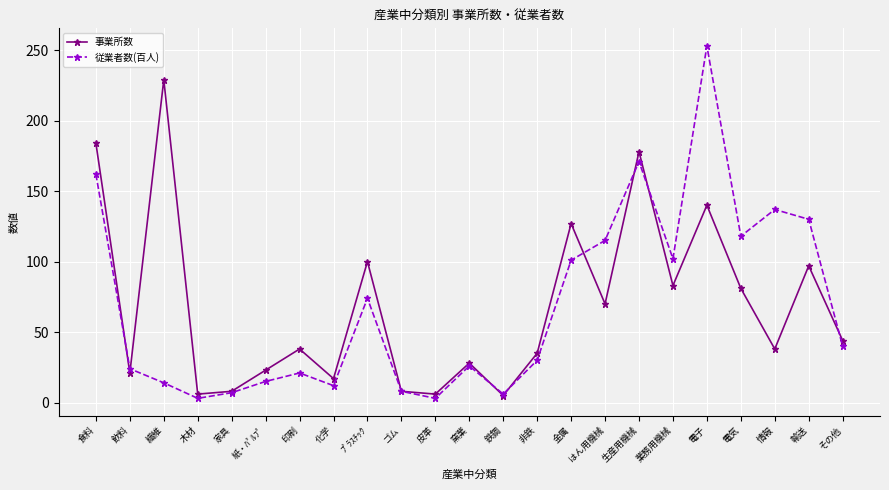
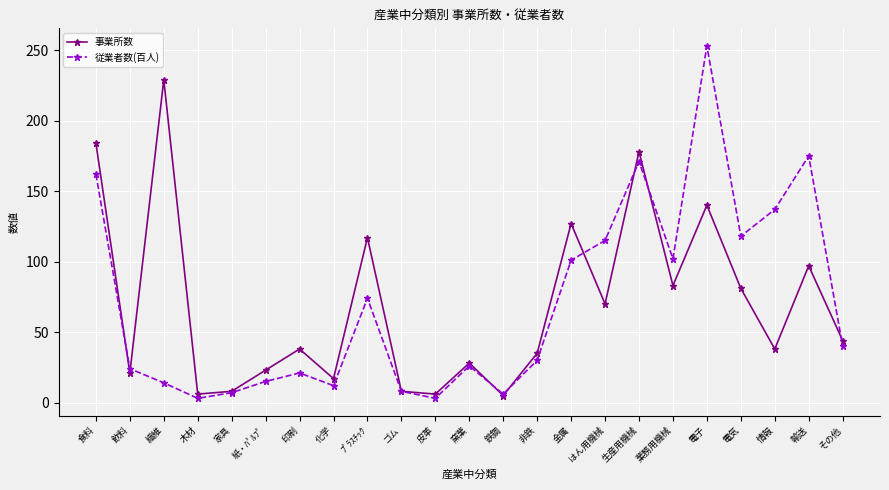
事業所数, ﾌﾟﾗｽﾁｯｸ: 100 -> 117
従業者数(百人), 輸送: 130 -> 175
